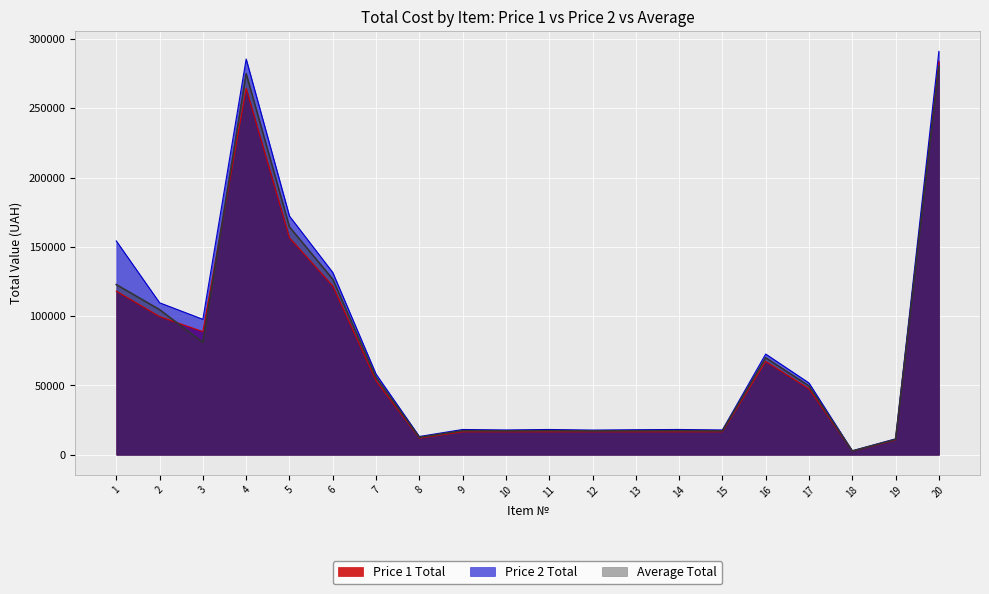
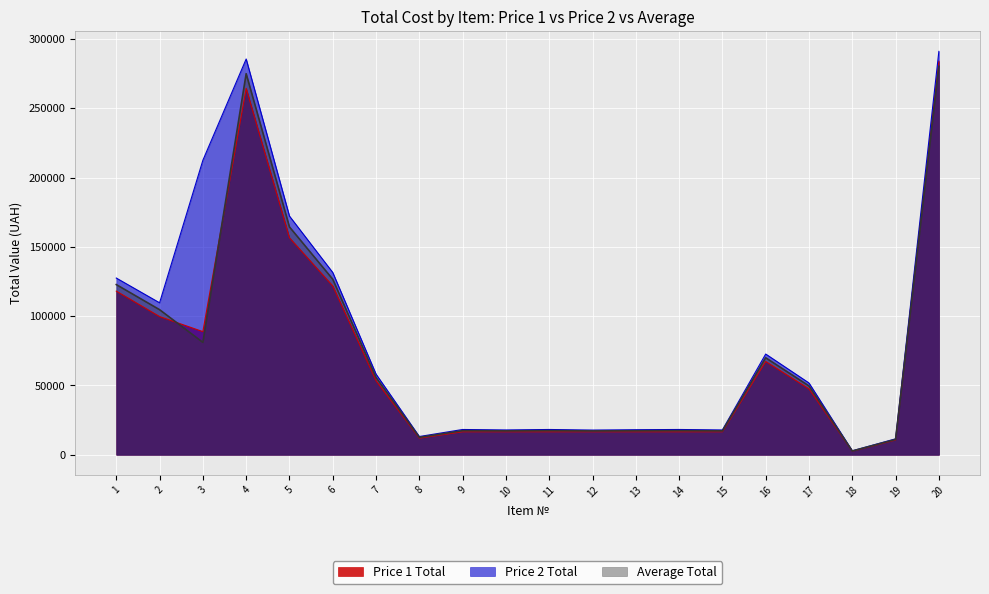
Price 2 Total, 1: 154000 -> 128000
Price 2 Total, 3: 98000 -> 213000
